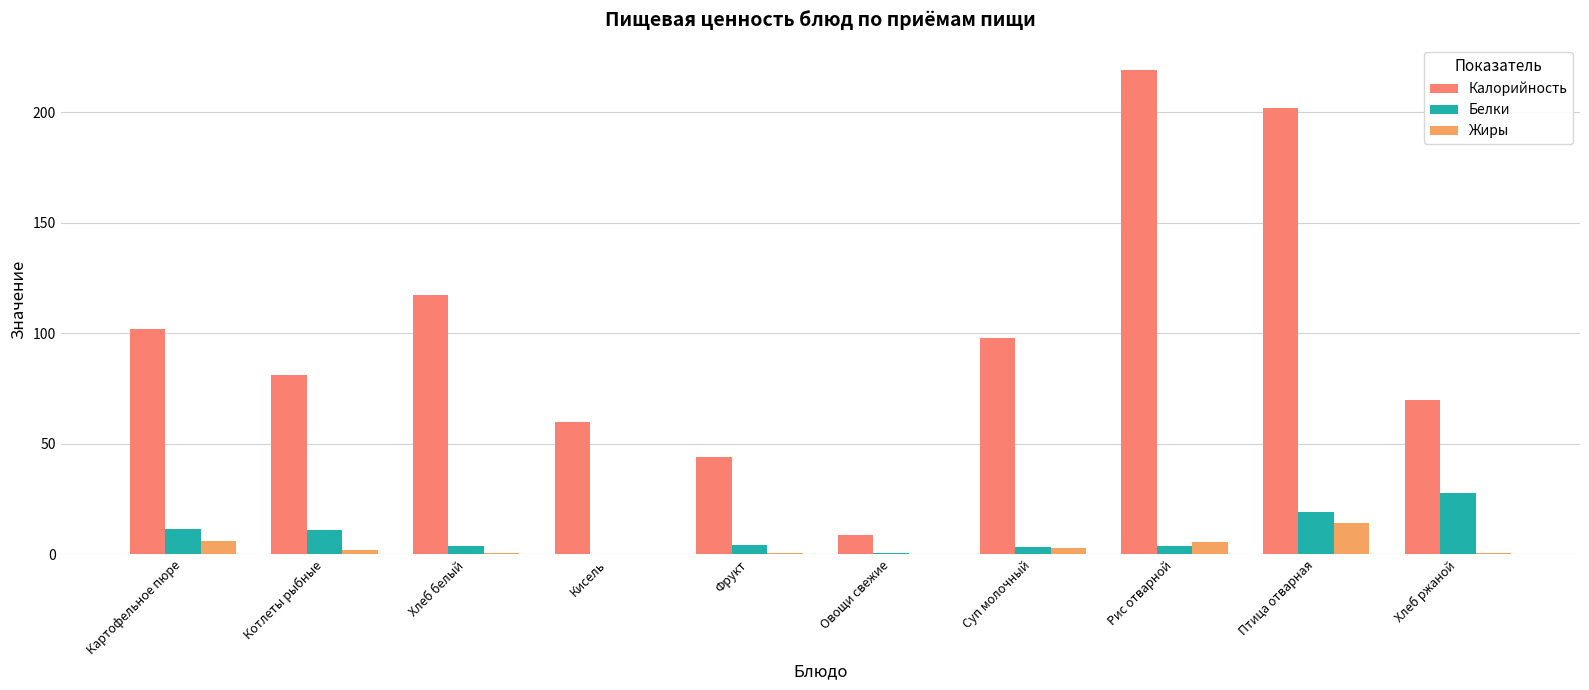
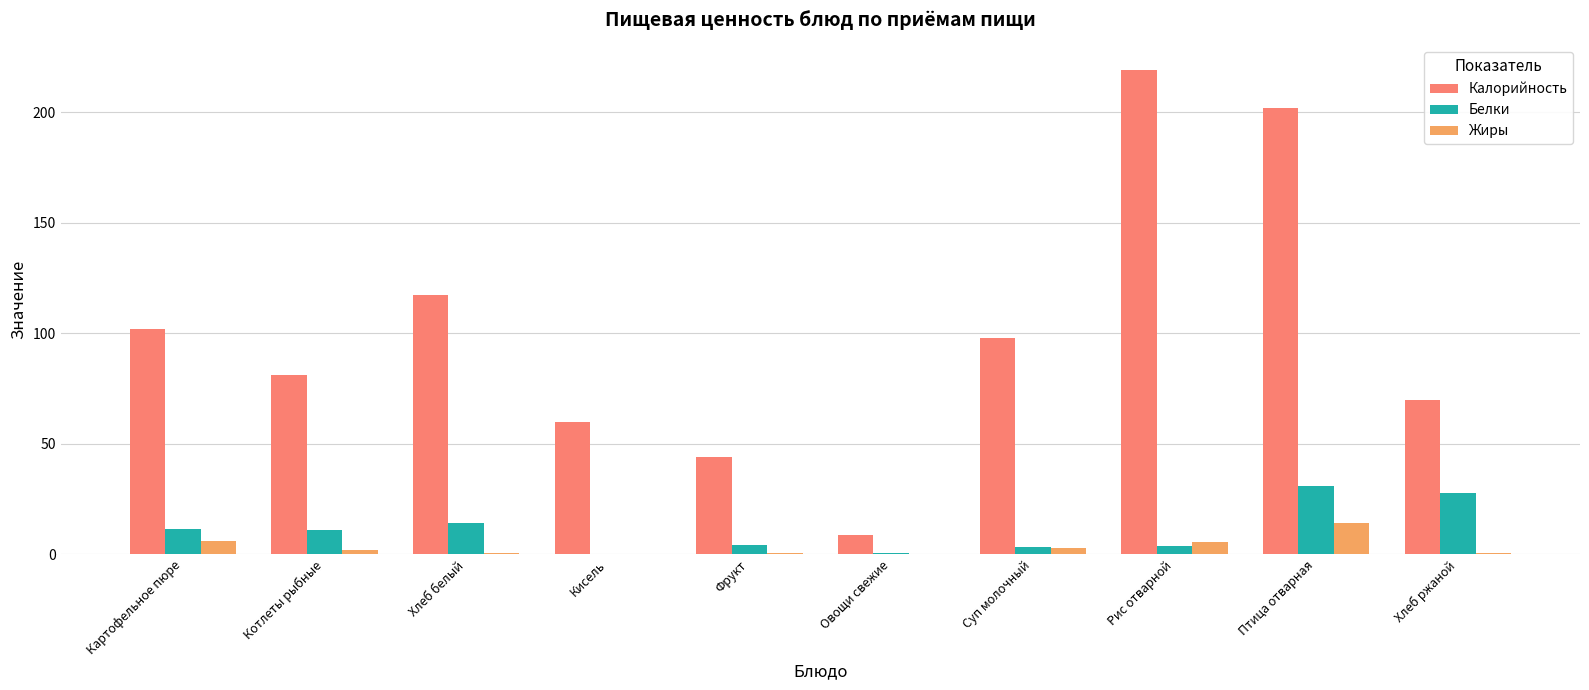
Белки, Хлеб белый: 4 -> 14
Белки, Птица отварная: 19 -> 31
